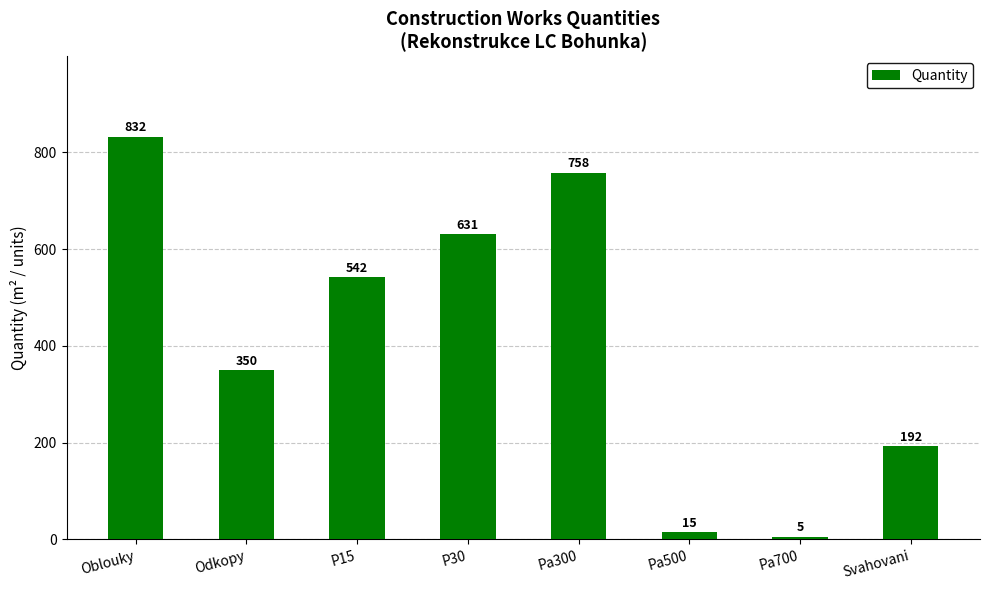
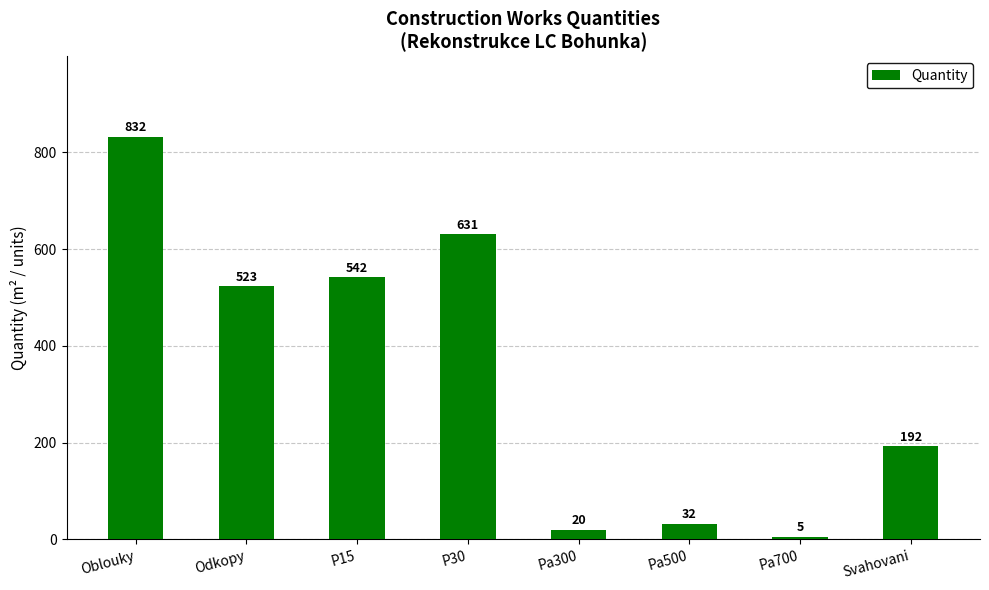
Odkopy: 350 -> 523
Pa300: 758 -> 20
Pa500: 15 -> 32
